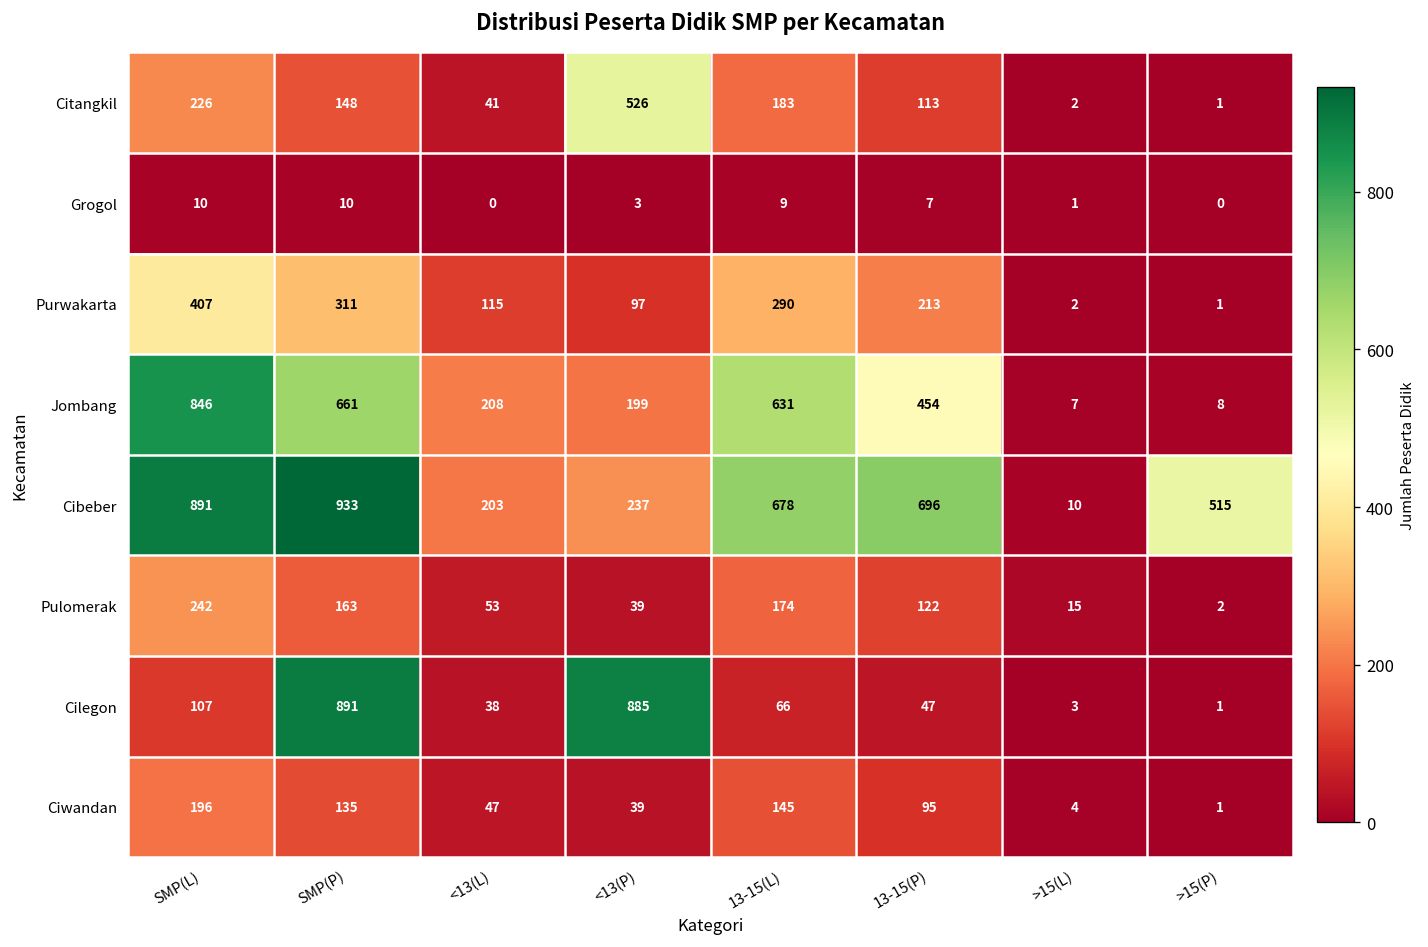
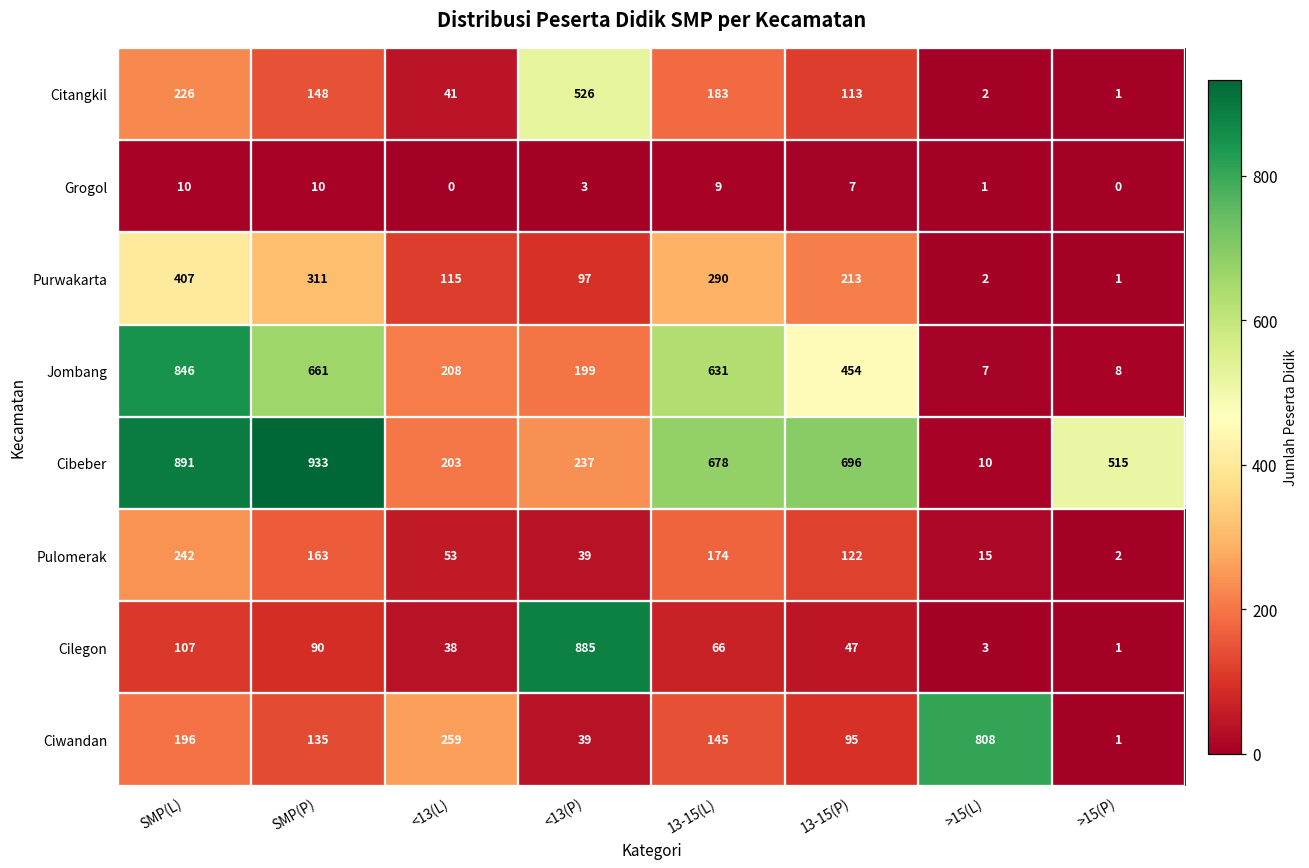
Cilegon, SMP(P): 891 -> 90
Ciwandan, <13(L): 47 -> 259
Ciwandan, >15(L): 4 -> 808
